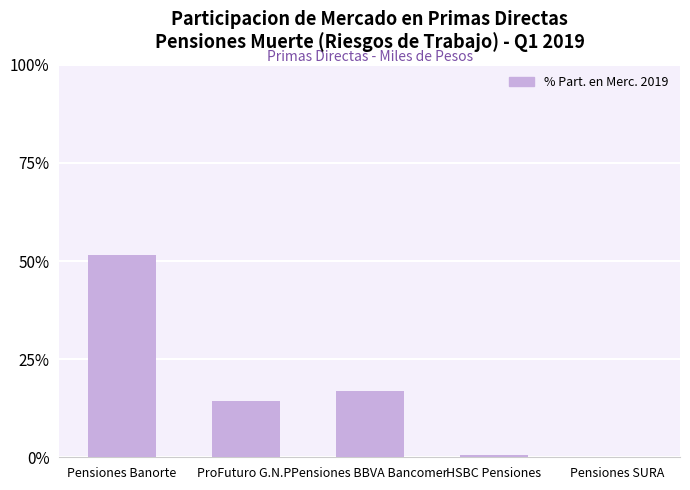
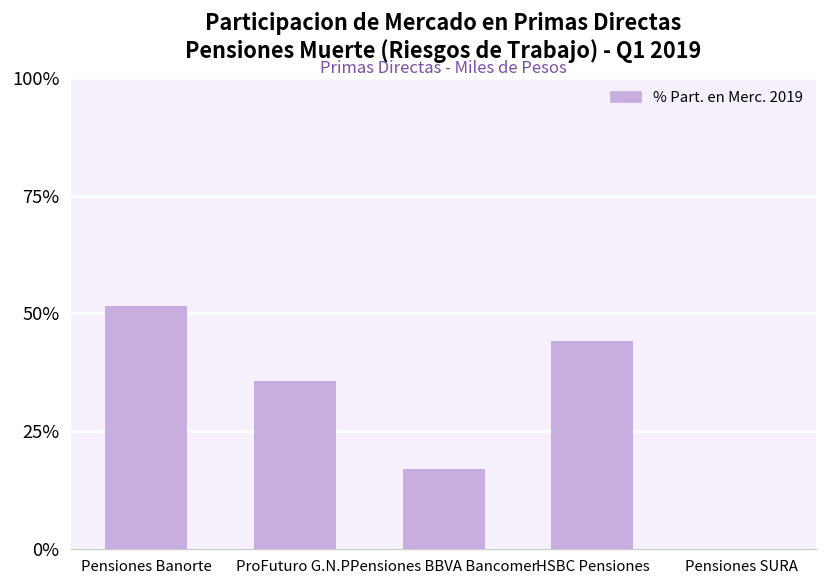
ProFuturo G.N.P.: 14% -> 36%
HSBC Pensiones: 1% -> 44%
